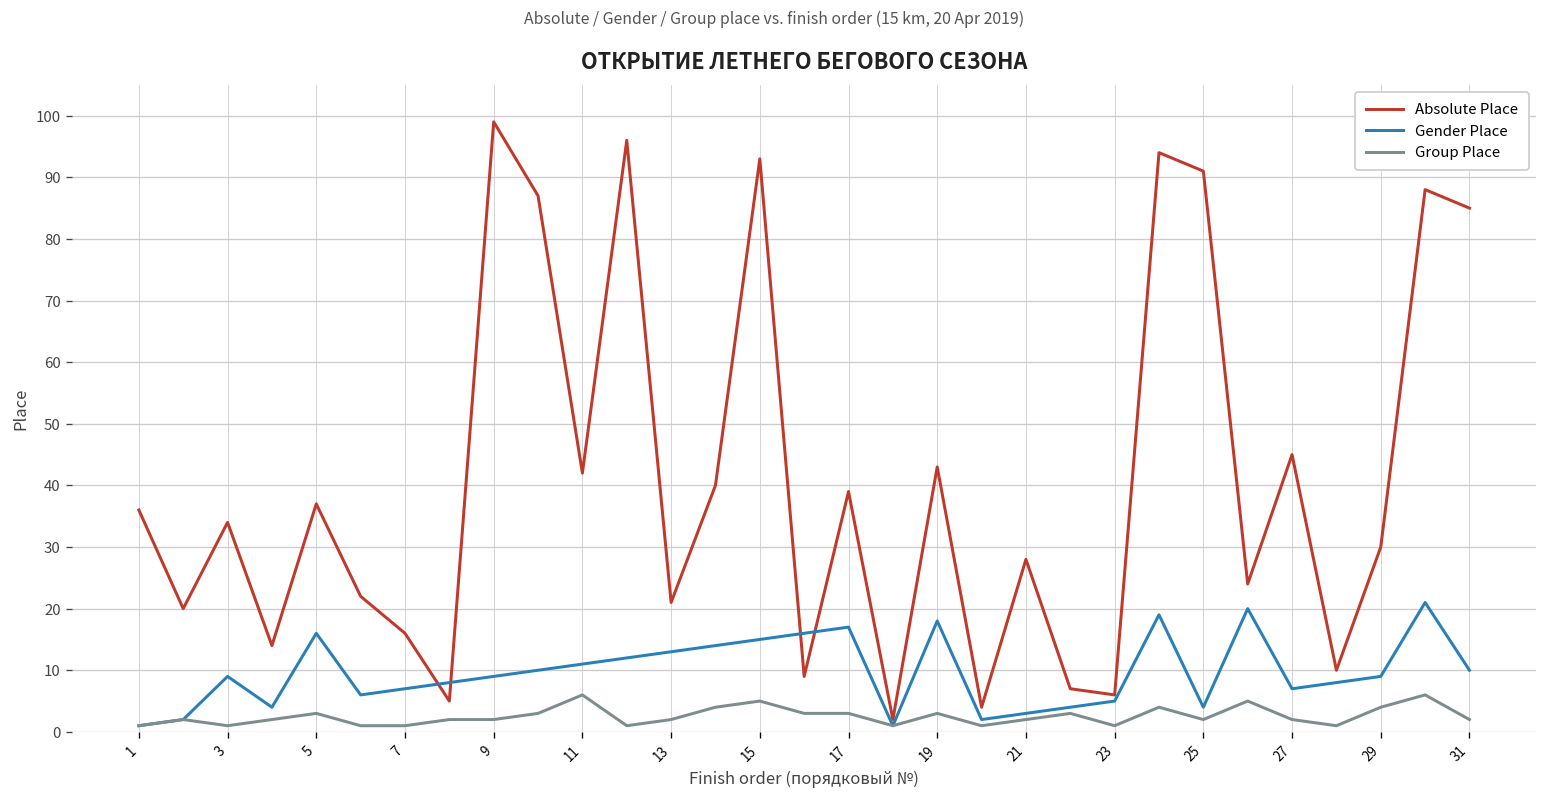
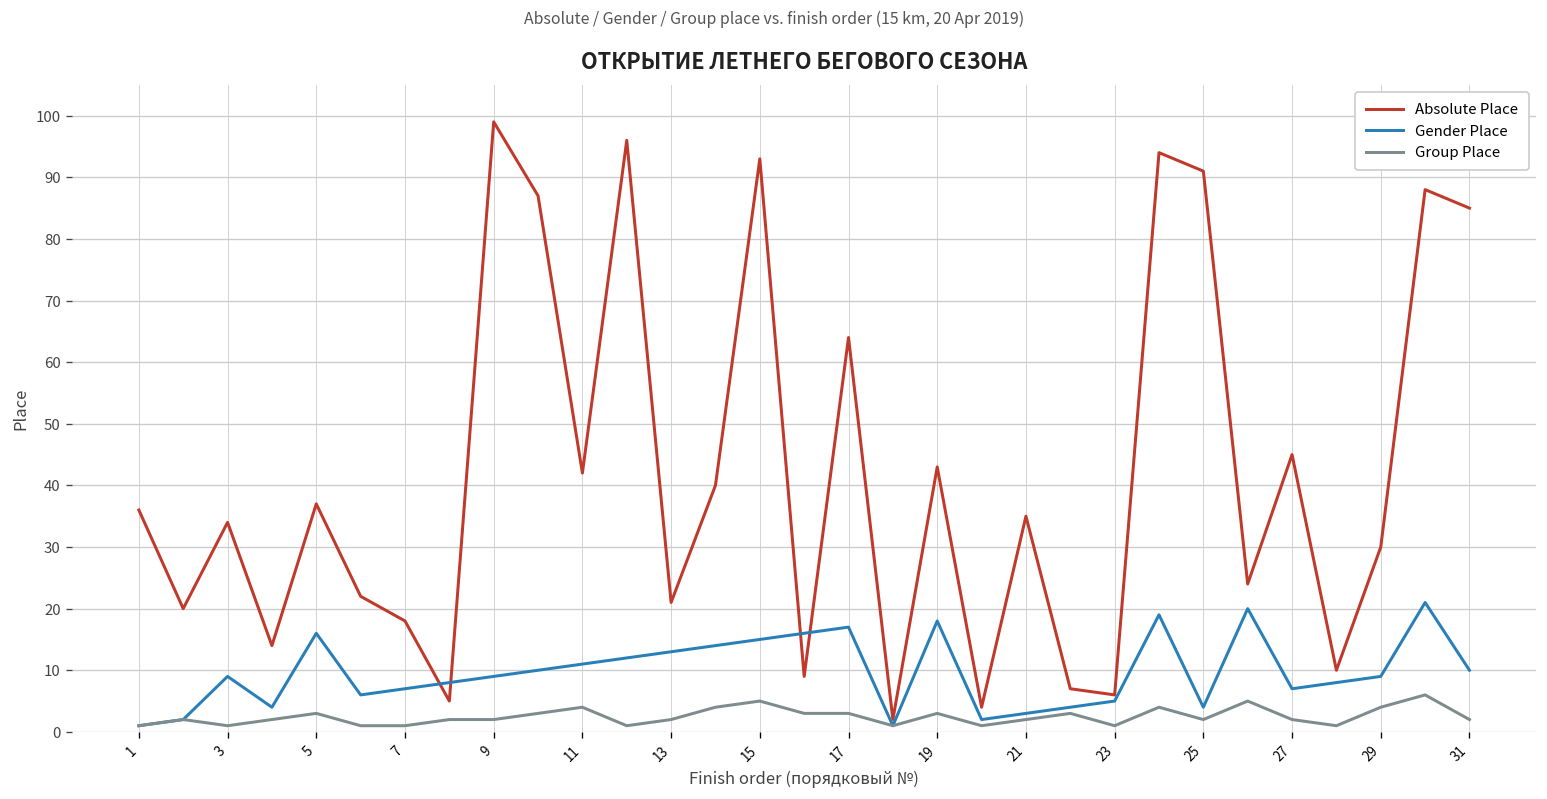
Absolute Place, 7: 16 -> 18
Group Place, 11: 6 -> 4
Absolute Place, 17: 39 -> 64
Absolute Place, 21: 28 -> 35
